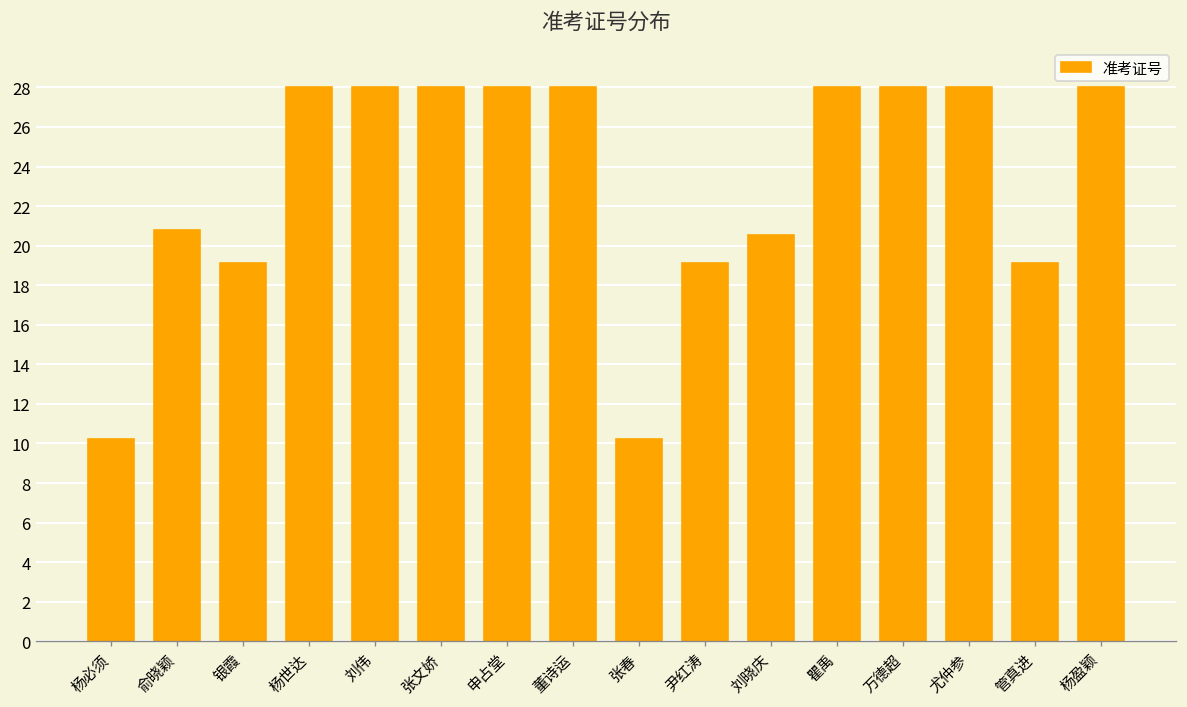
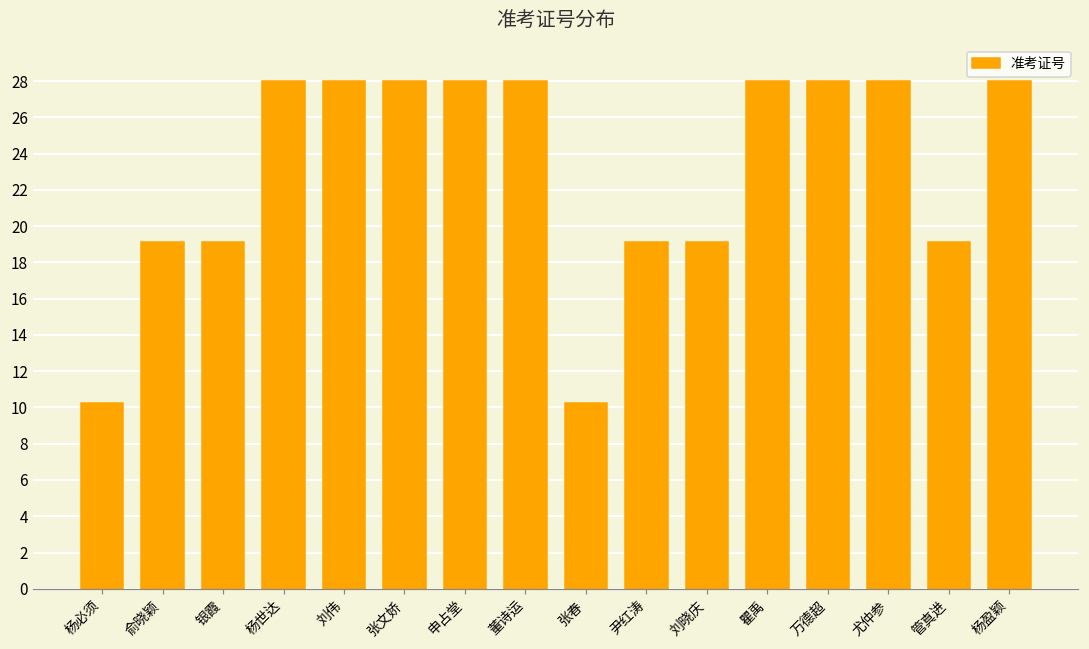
俞晓颖: 20.8 -> 19.1
刘晓庆: 20.5 -> 19.1
